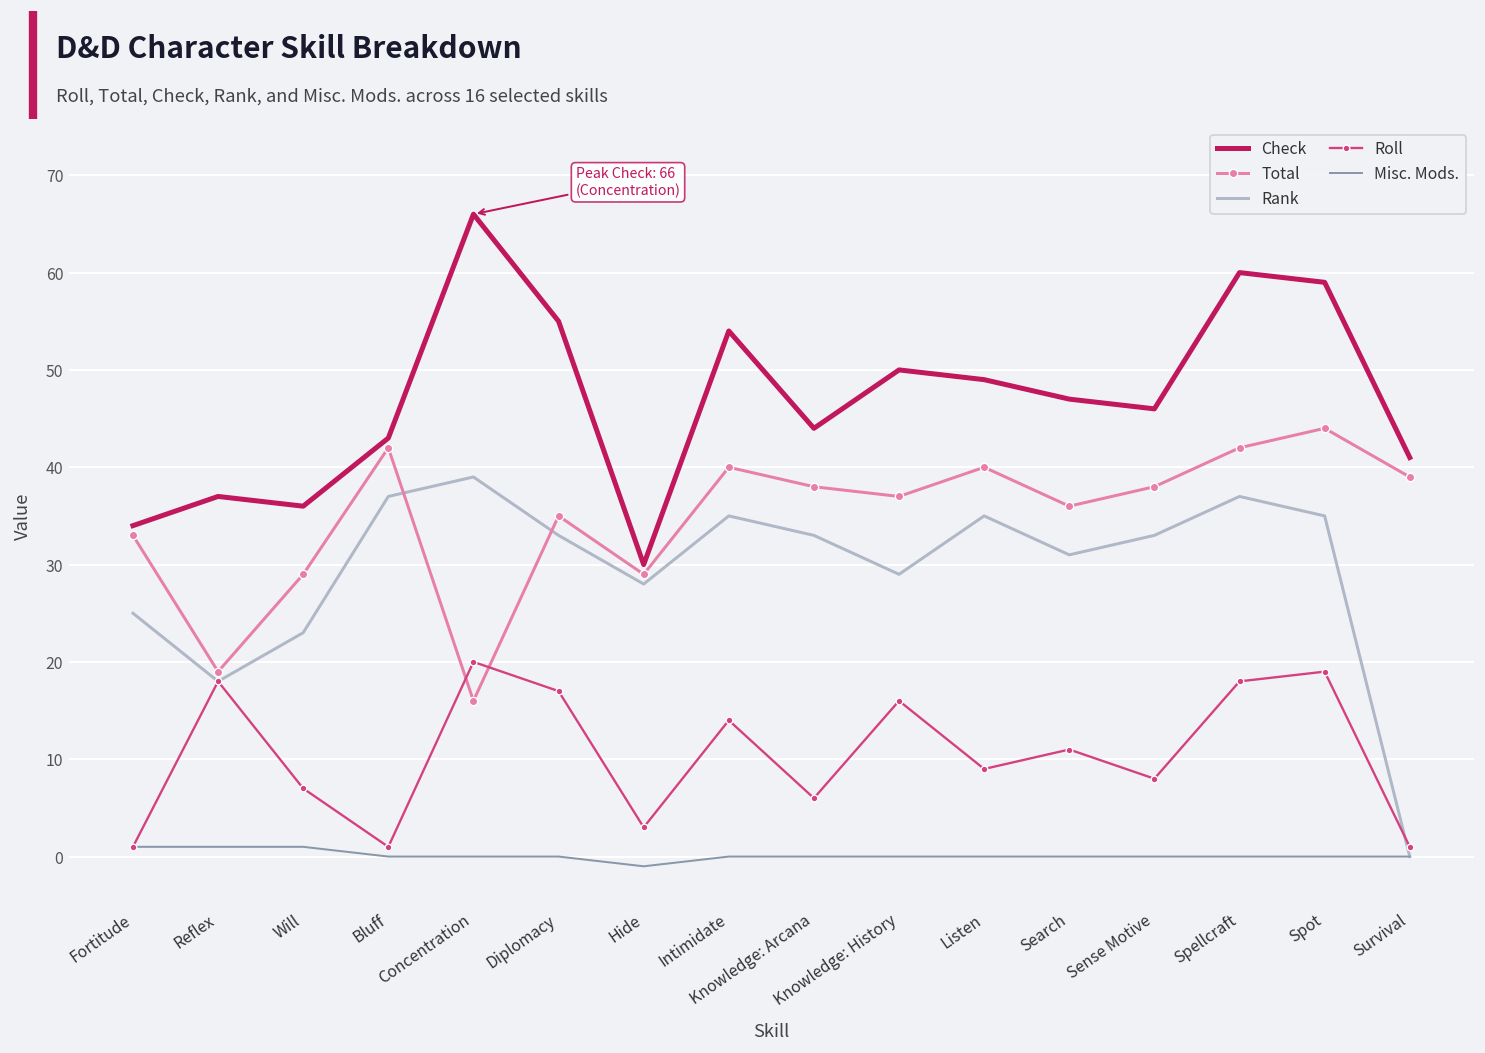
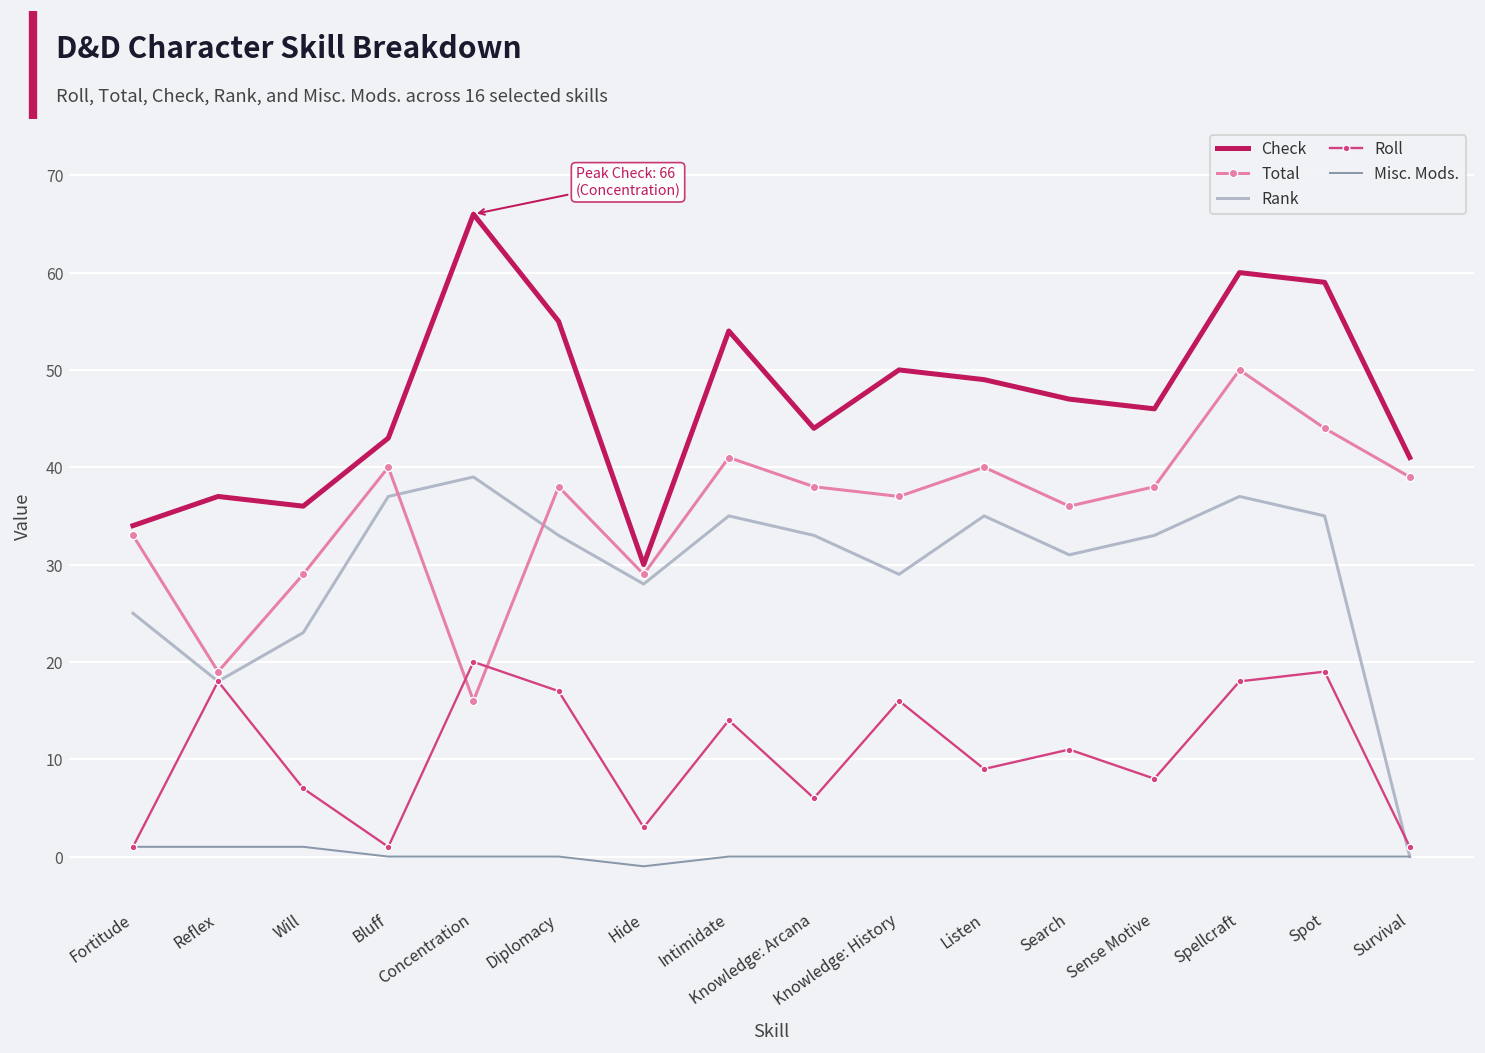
Total, Bluff: 42 -> 40
Total, Diplomacy: 35 -> 38
Total, Intimidate: 40 -> 41
Total, Spellcraft: 42 -> 50
